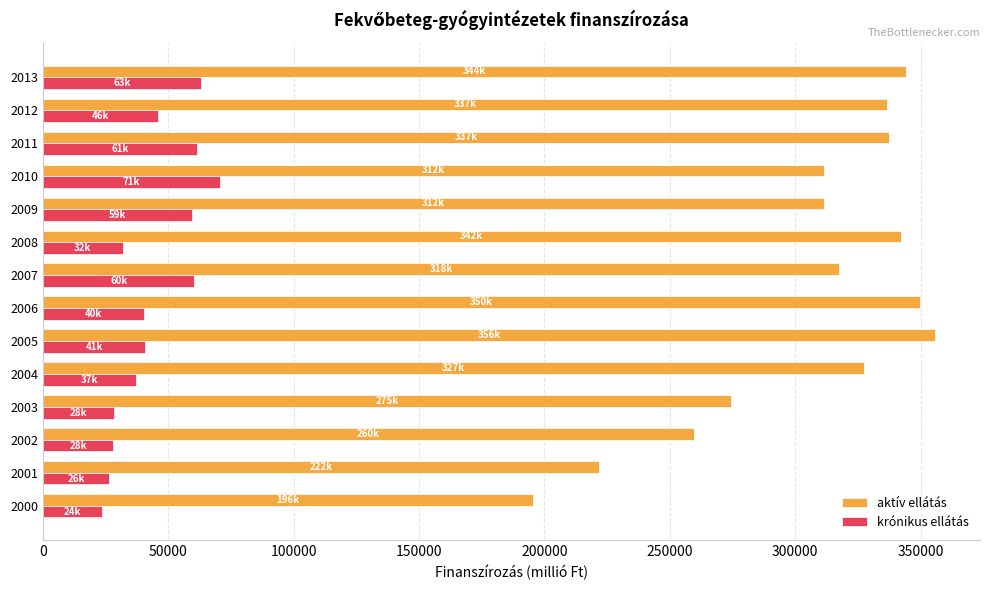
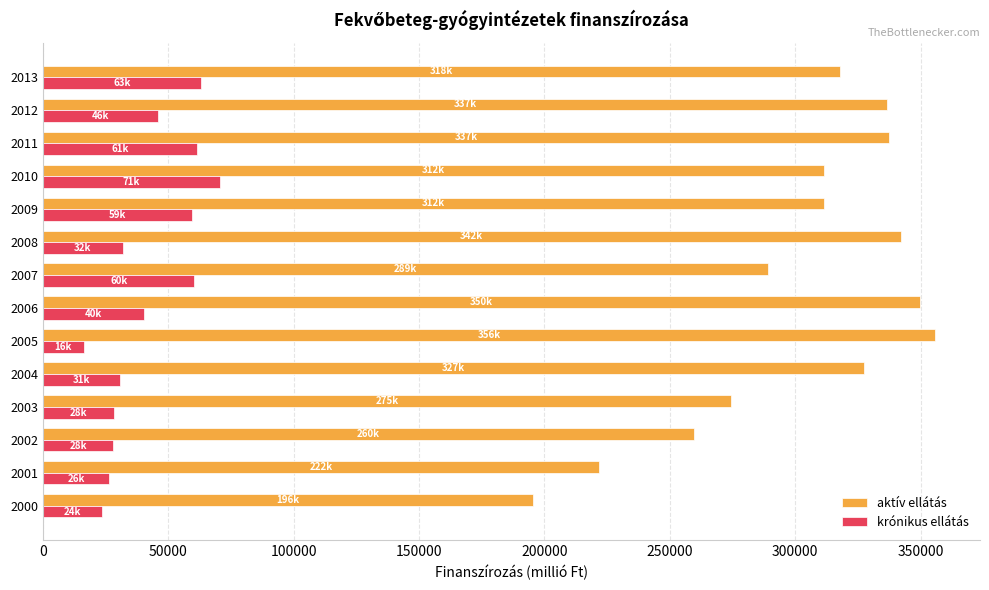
aktív ellátás, 2013: 344k -> 318k
aktív ellátás, 2007: 318k -> 289k
krónikus ellátás, 2005: 41k -> 16k
krónikus ellátás, 2004: 37k -> 31k
